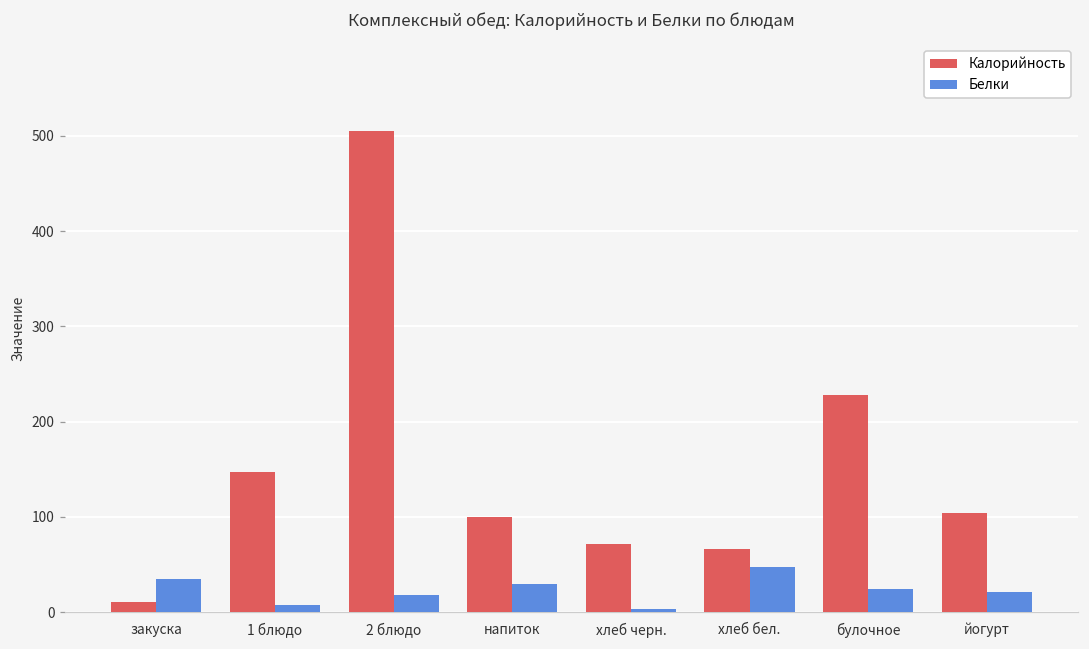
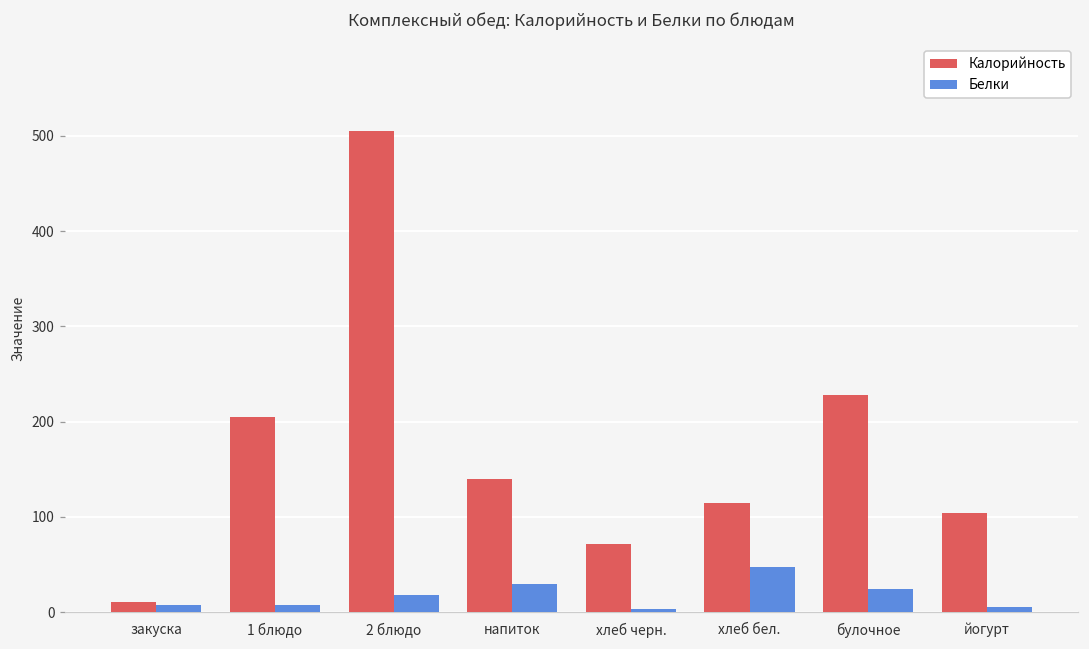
Белки, закуска: 30 -> 10
Калорийность, 1 блюдо: 150 -> 210
Калорийность, напиток: 100 -> 140
Калорийность, хлеб бел.: 70 -> 120
Белки, йогурт: 20 -> 10
